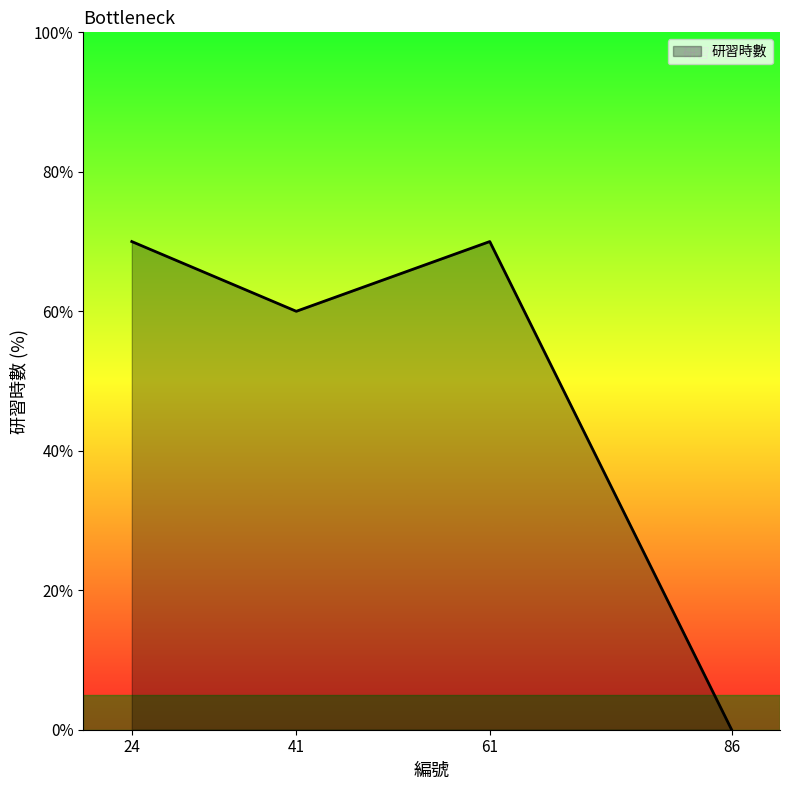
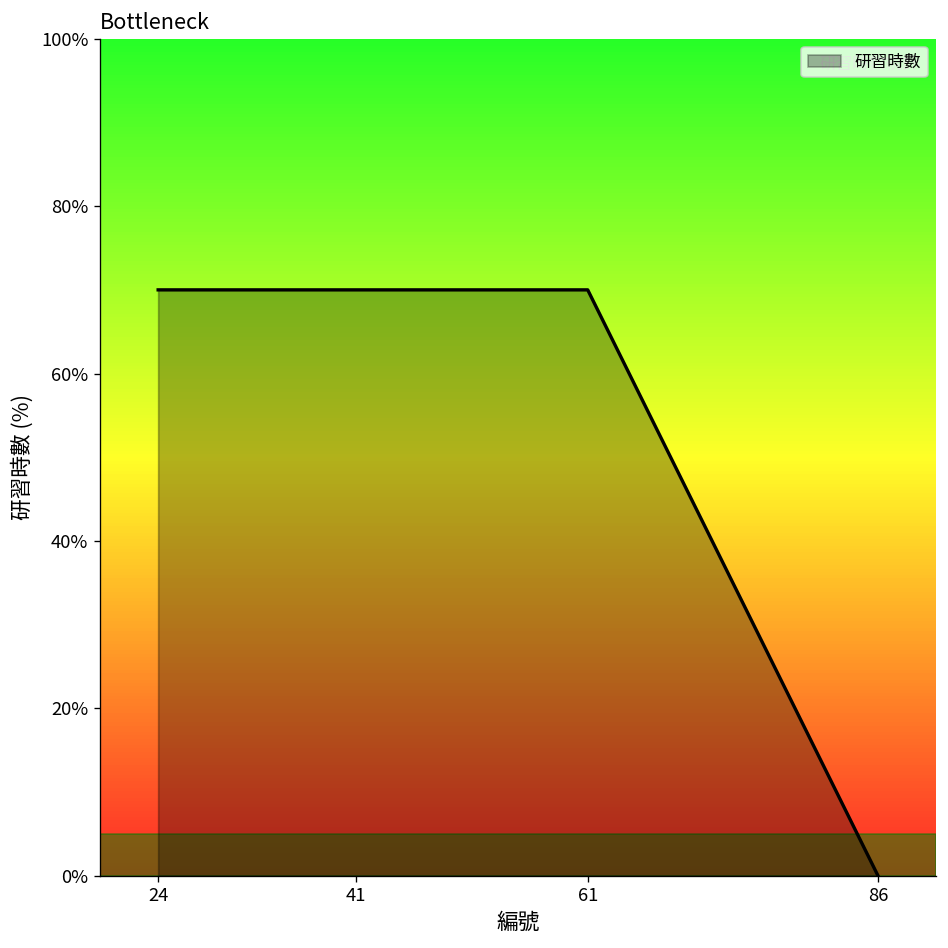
41: 60% -> 70%
